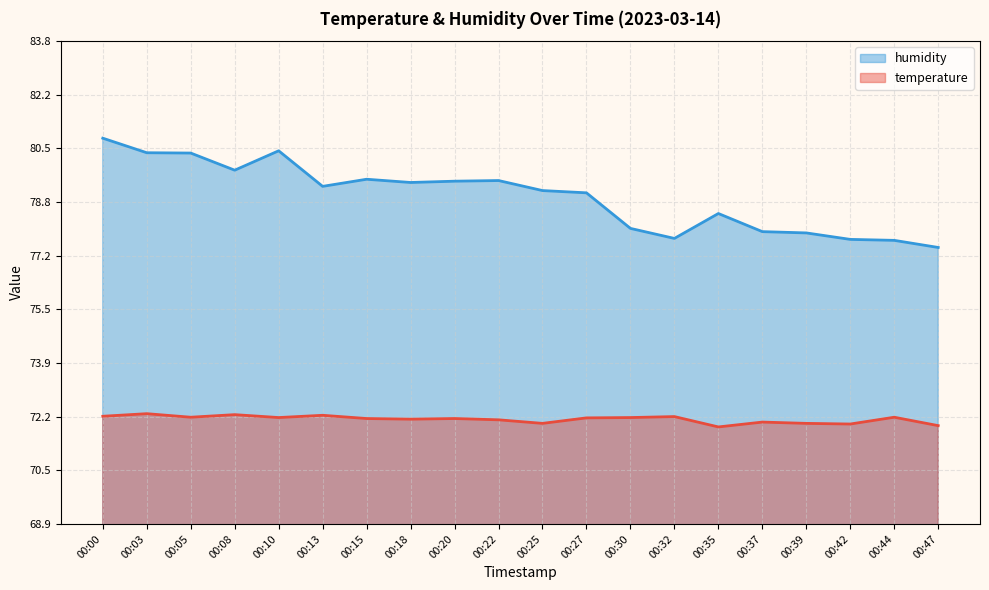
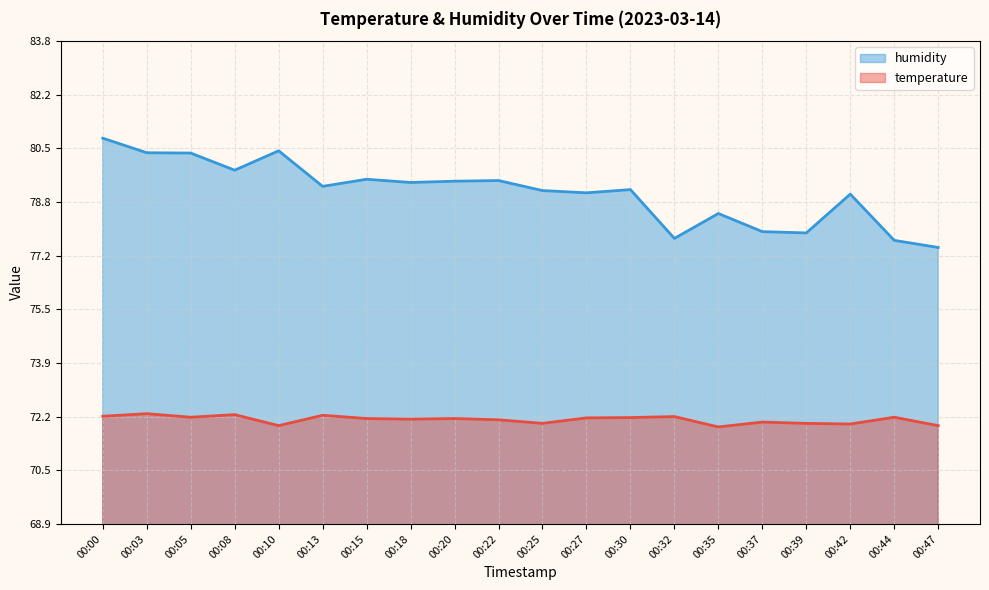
temperature, 00:10: 72.2 -> 71.9
humidity, 00:30: 78.0 -> 79.2
humidity, 00:42: 77.7 -> 79.1
